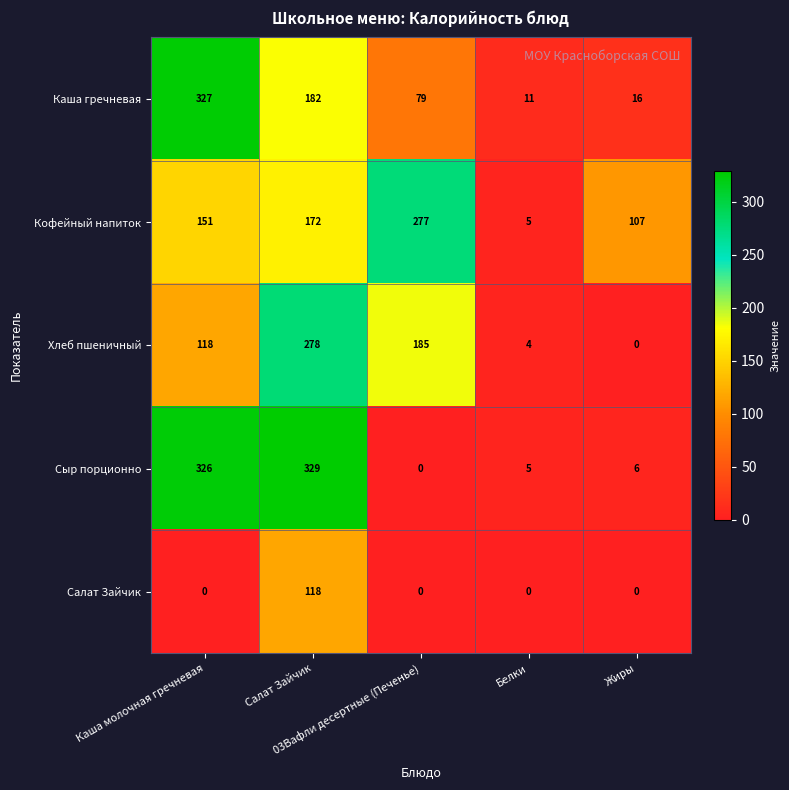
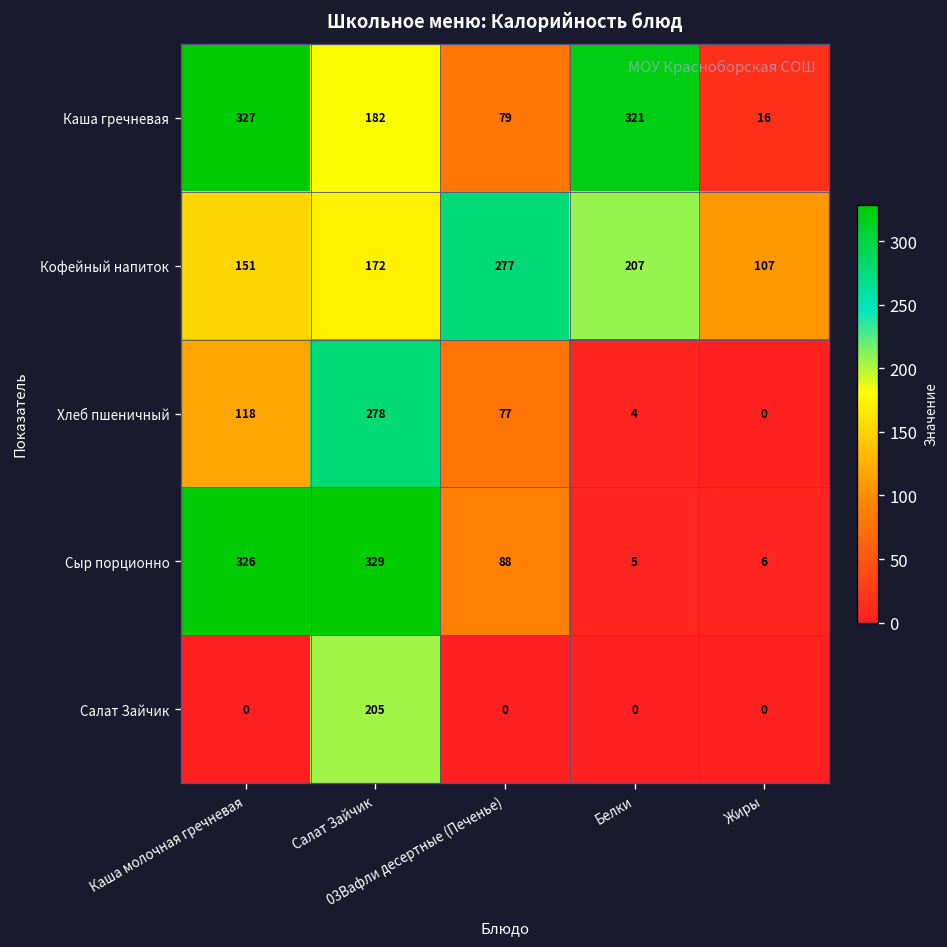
Каша гречневая, Белки: 11 -> 321
Кофейный напиток, Белки: 5 -> 207
Хлеб пшеничный, 03Вафли десертные (Печенье): 185 -> 77
Сыр порционно, 03Вафли десертные (Печенье): 0 -> 88
Салат Зайчик, Салат Зайчик: 118 -> 205
